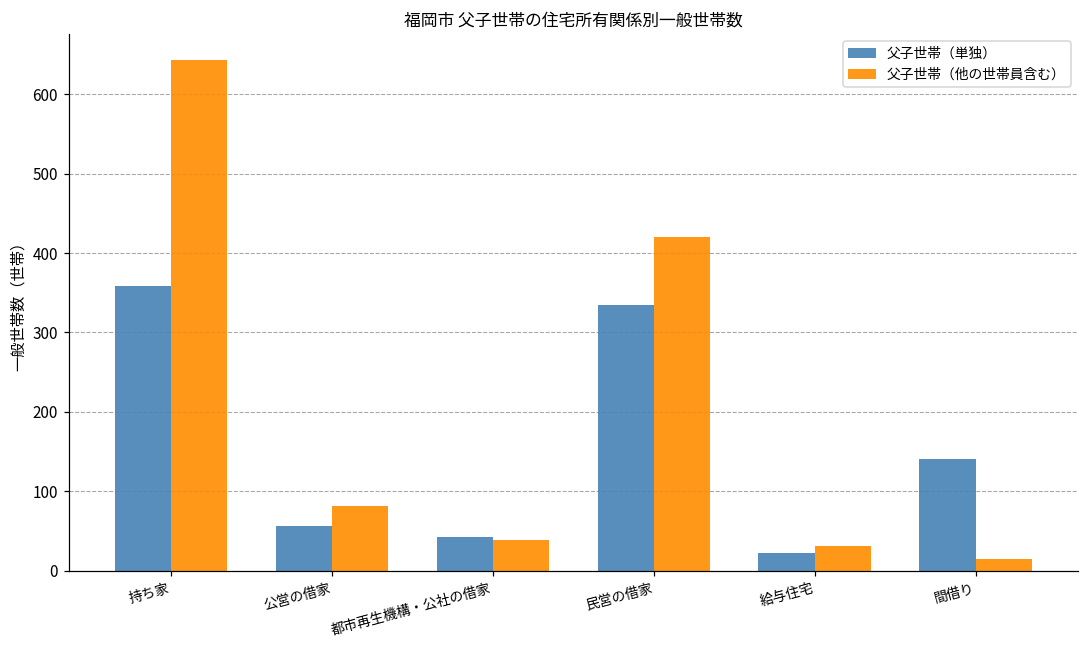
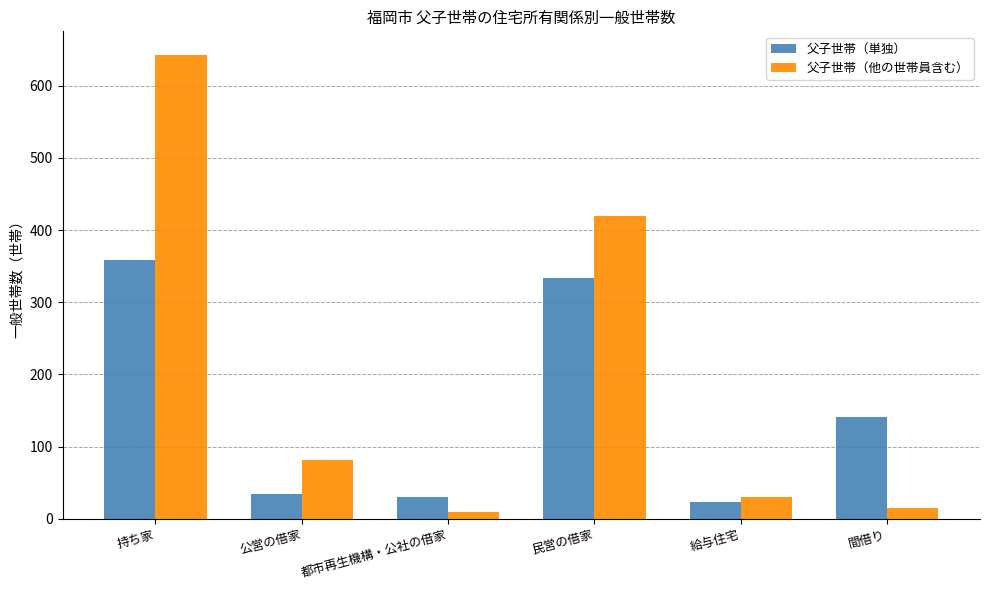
父子世帯（単独）, 公営の借家: 60 -> 30
父子世帯（単独）, 都市再生機構・公社の借家: 40 -> 30
父子世帯（他の世帯員含む）, 都市再生機構・公社の借家: 40 -> 10
